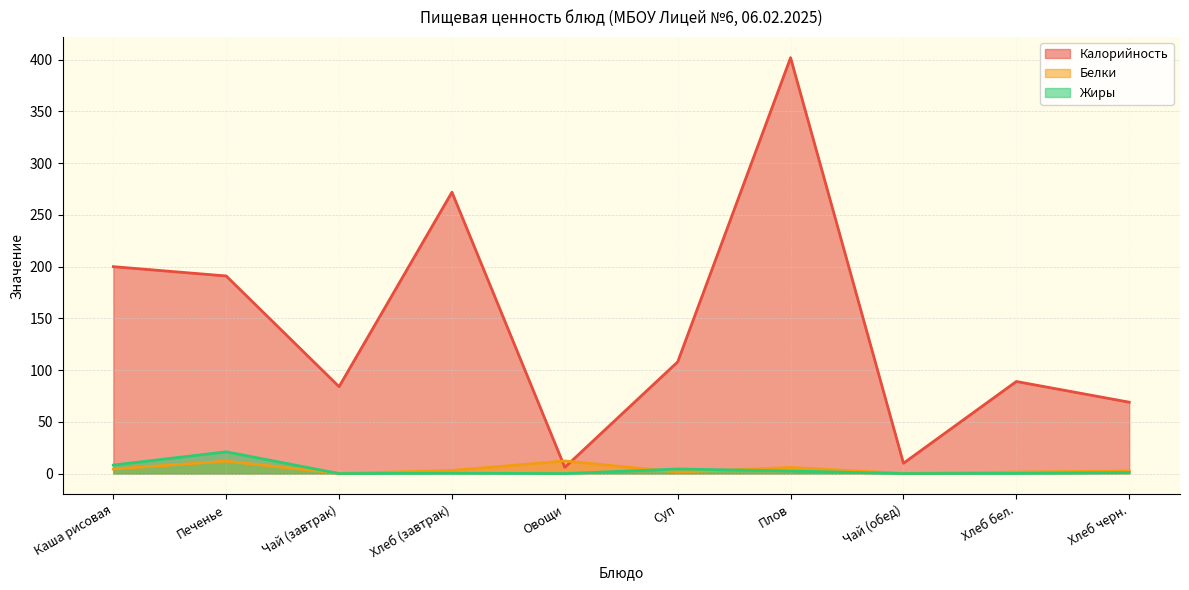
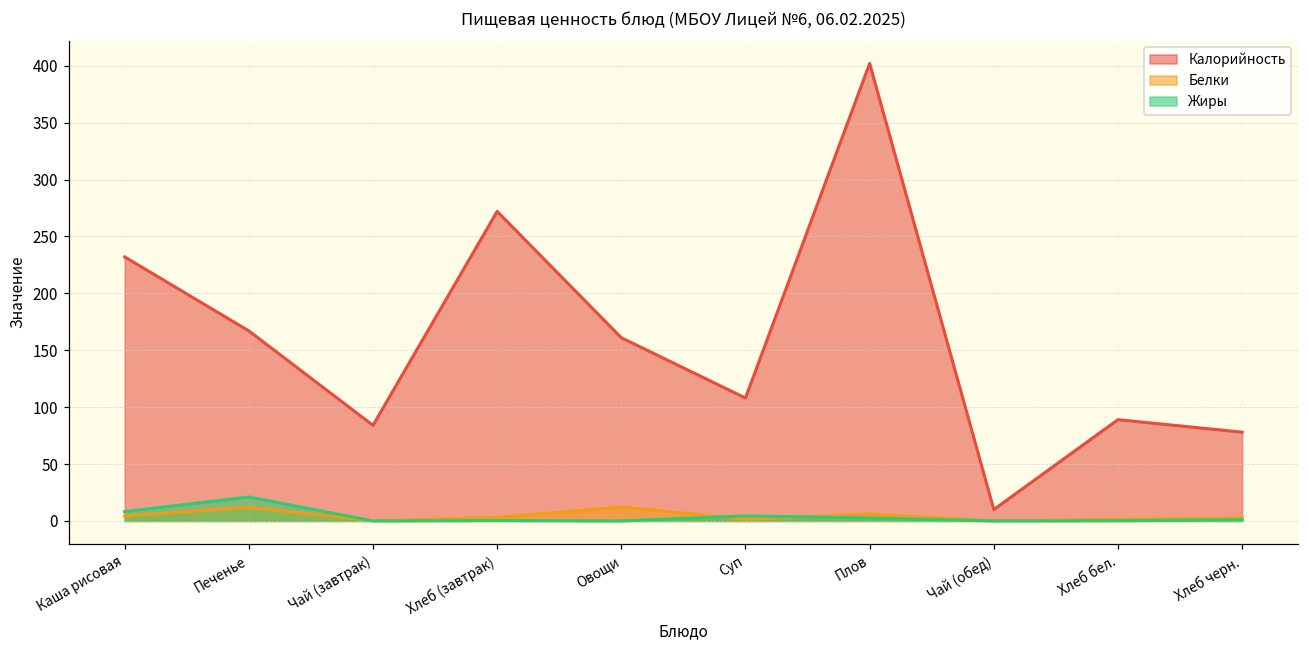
Калорийность, Каша рисовая: 200 -> 232
Калорийность, Печенье: 191 -> 167
Калорийность, Овощи: 6 -> 161
Калорийность, Хлеб черн.: 69 -> 78
